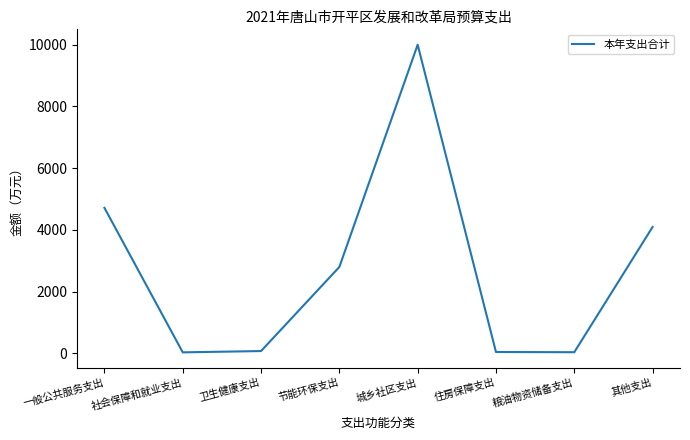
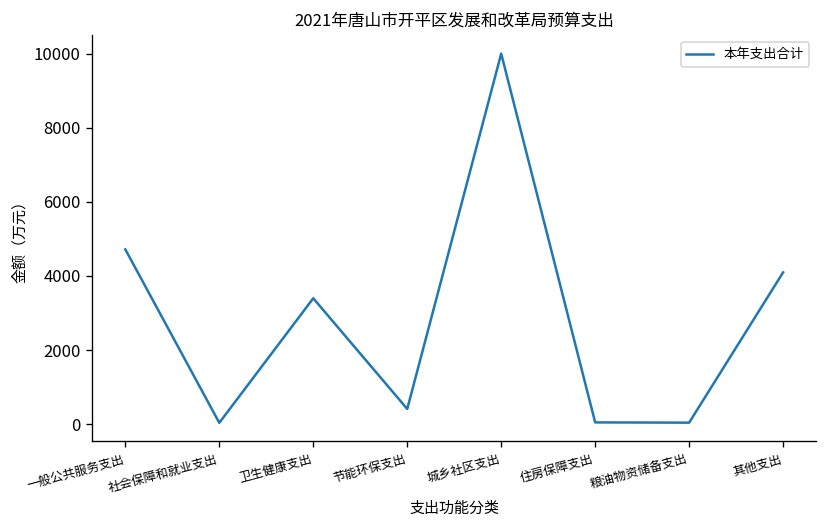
卫生健康支出: 100 -> 3400
节能环保支出: 2800 -> 400
